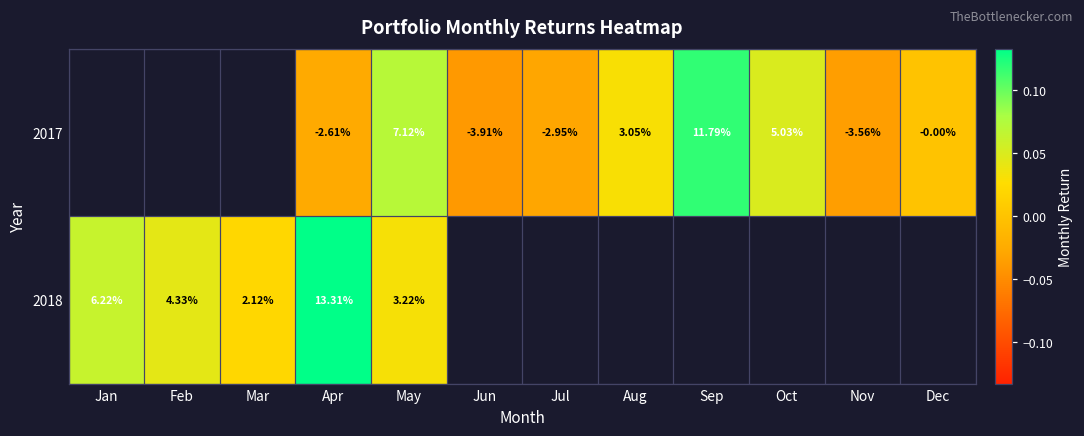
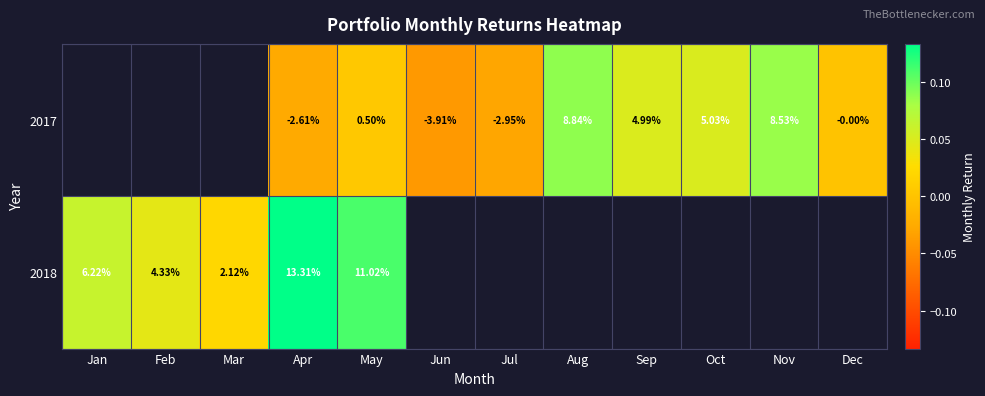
2017, May: 7.12% -> 0.50%
2017, Aug: 3.05% -> 8.84%
2017, Sep: 11.79% -> 4.99%
2017, Nov: -3.56% -> 8.53%
2018, May: 3.22% -> 11.02%
